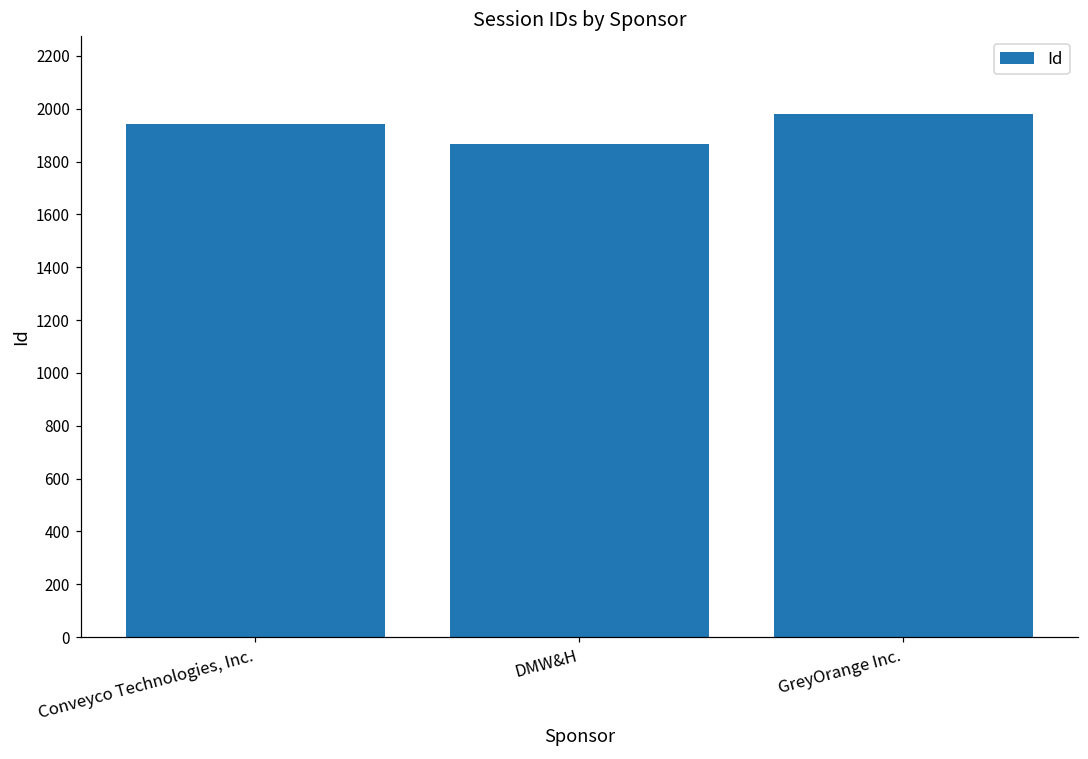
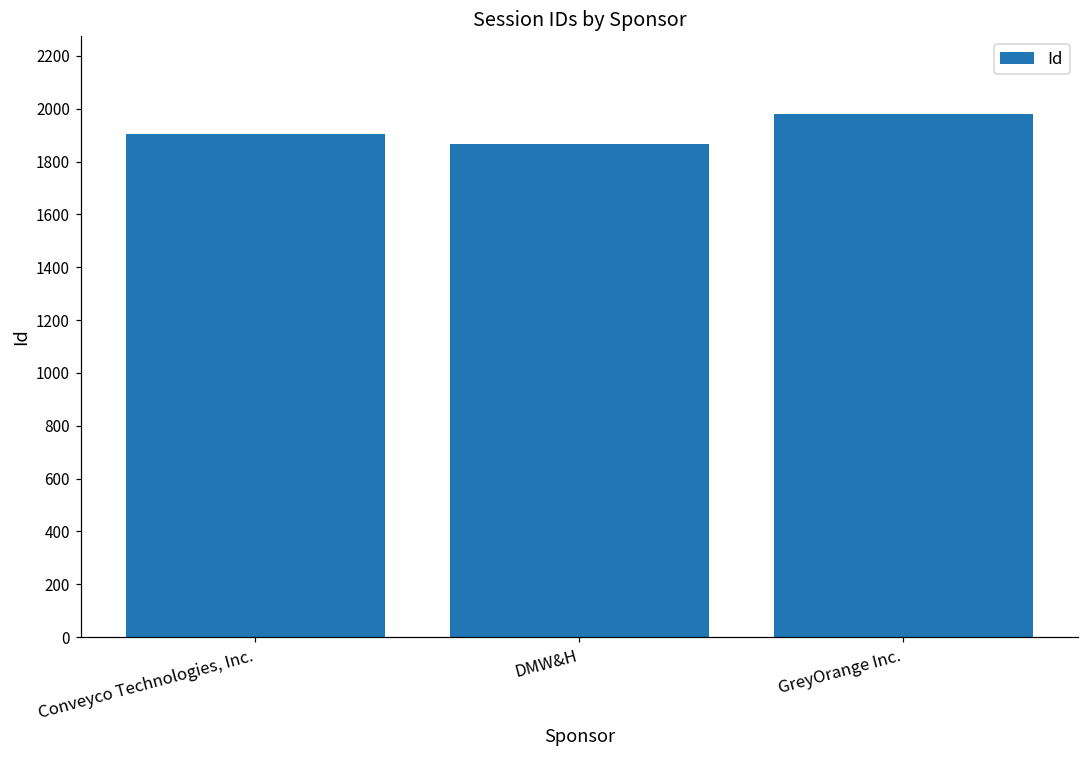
Conveyco Technologies, Inc.: 1940 -> 1910
